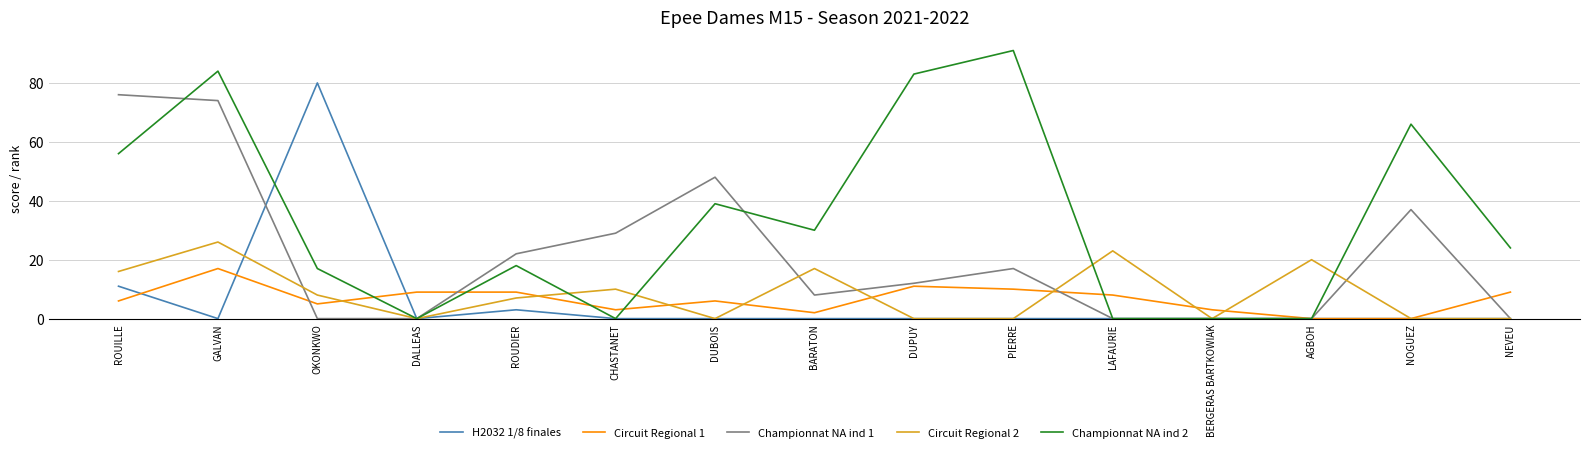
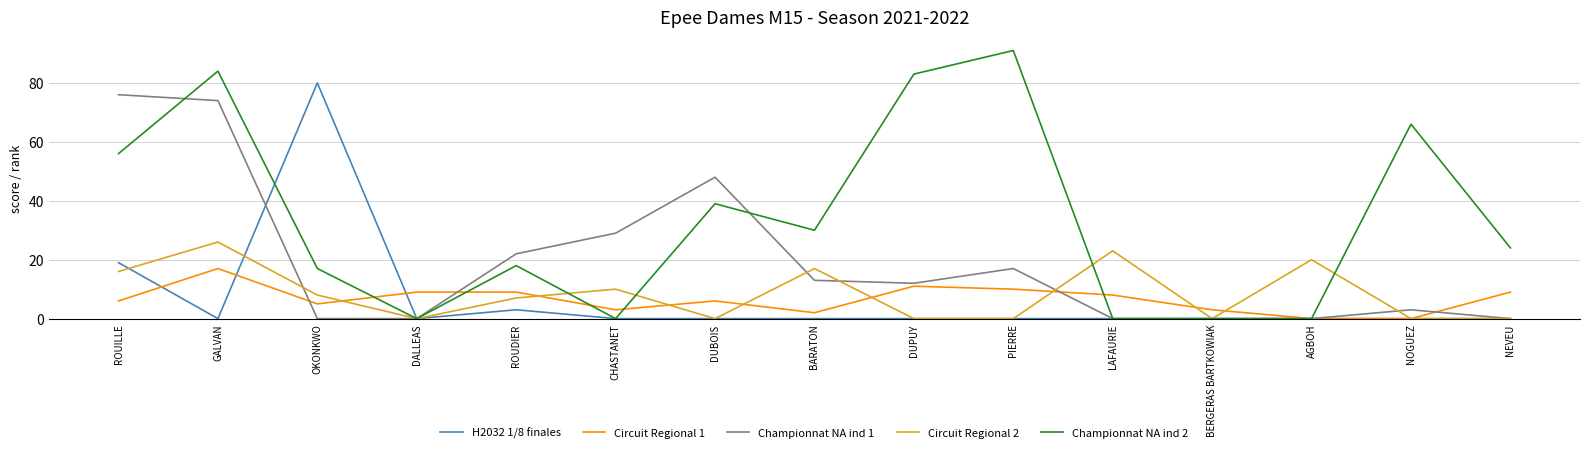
H2032 1/8 finales, ROUILLE: 11 -> 19
Championnat NA ind 1, BARATON: 8 -> 13
Championnat NA ind 1, NOGUEZ: 37 -> 3
